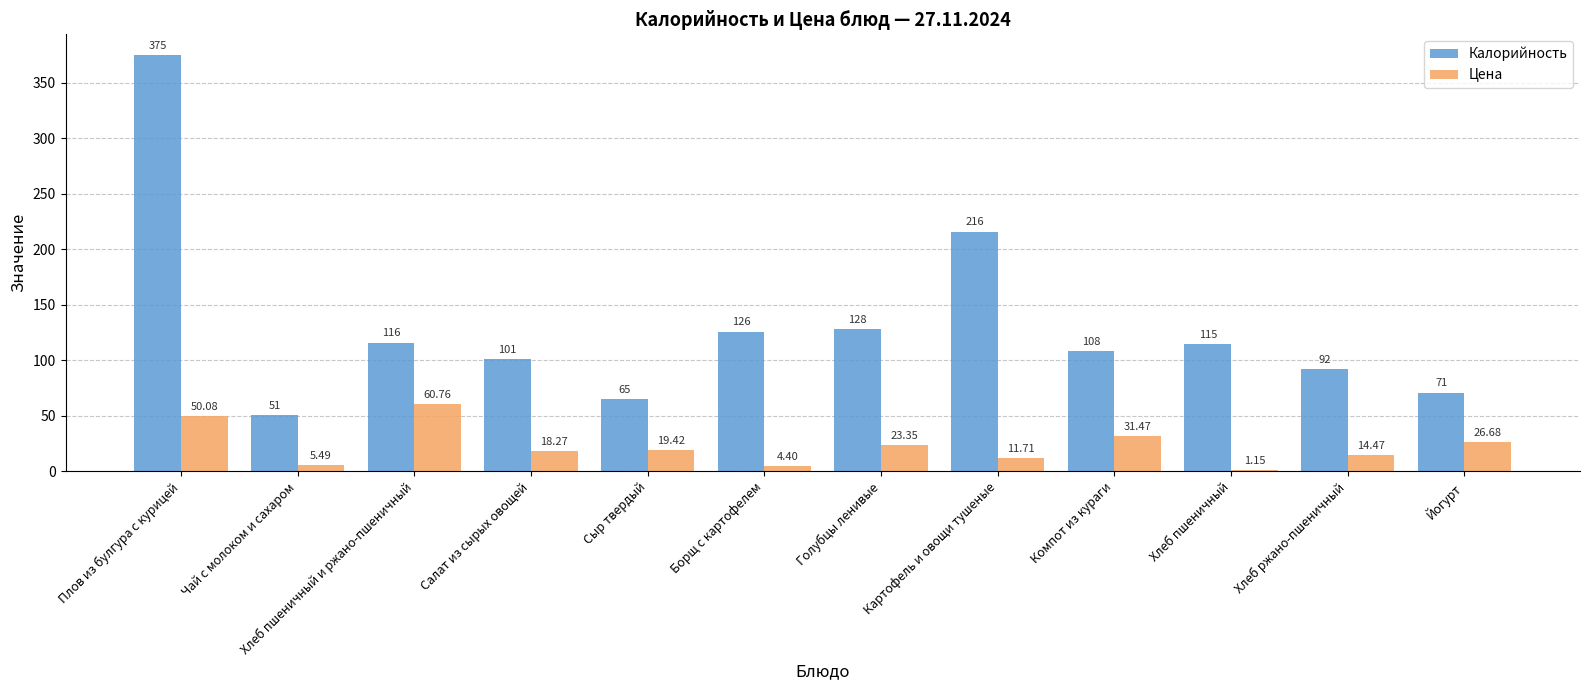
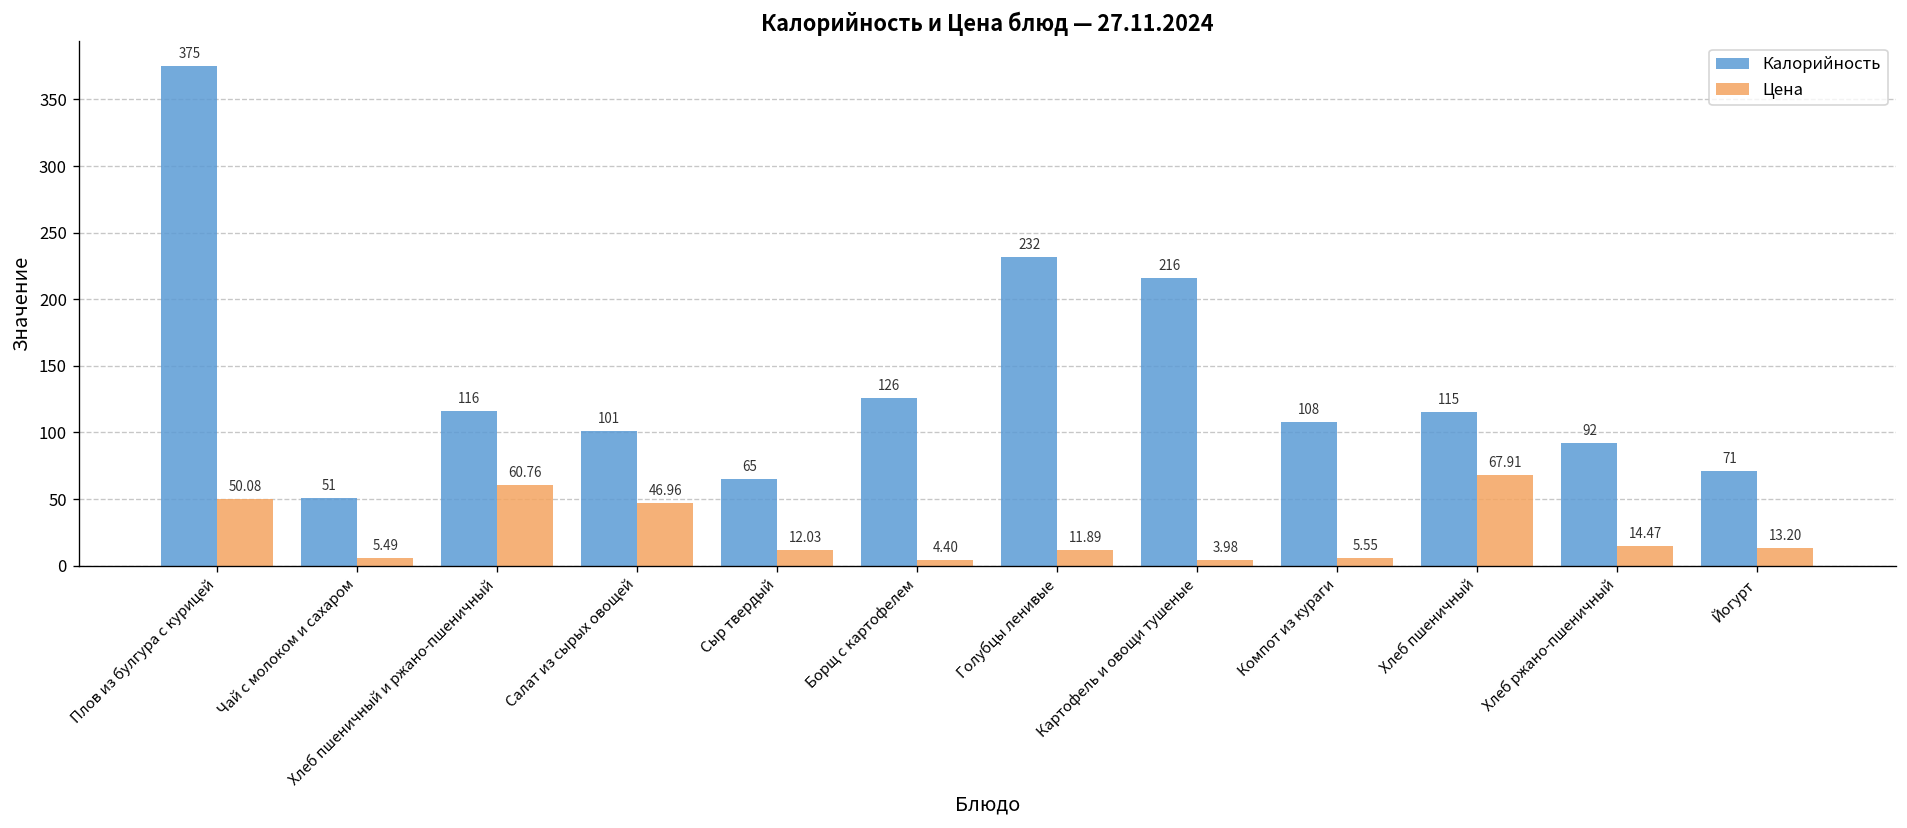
Цена, Салат из сырых овощей: 18.27 -> 46.96
Цена, Сыр твердый: 19.42 -> 12.03
Калорийность, Голубцы ленивые: 128 -> 232
Цена, Голубцы ленивые: 23.35 -> 11.89
Цена, Картофель и овощи тушеные: 11.71 -> 3.98
Цена, Компот из кураги: 31.47 -> 5.55
Цена, Хлеб пшеничный: 1.15 -> 67.91
Цена, Йогурт: 26.68 -> 13.20
